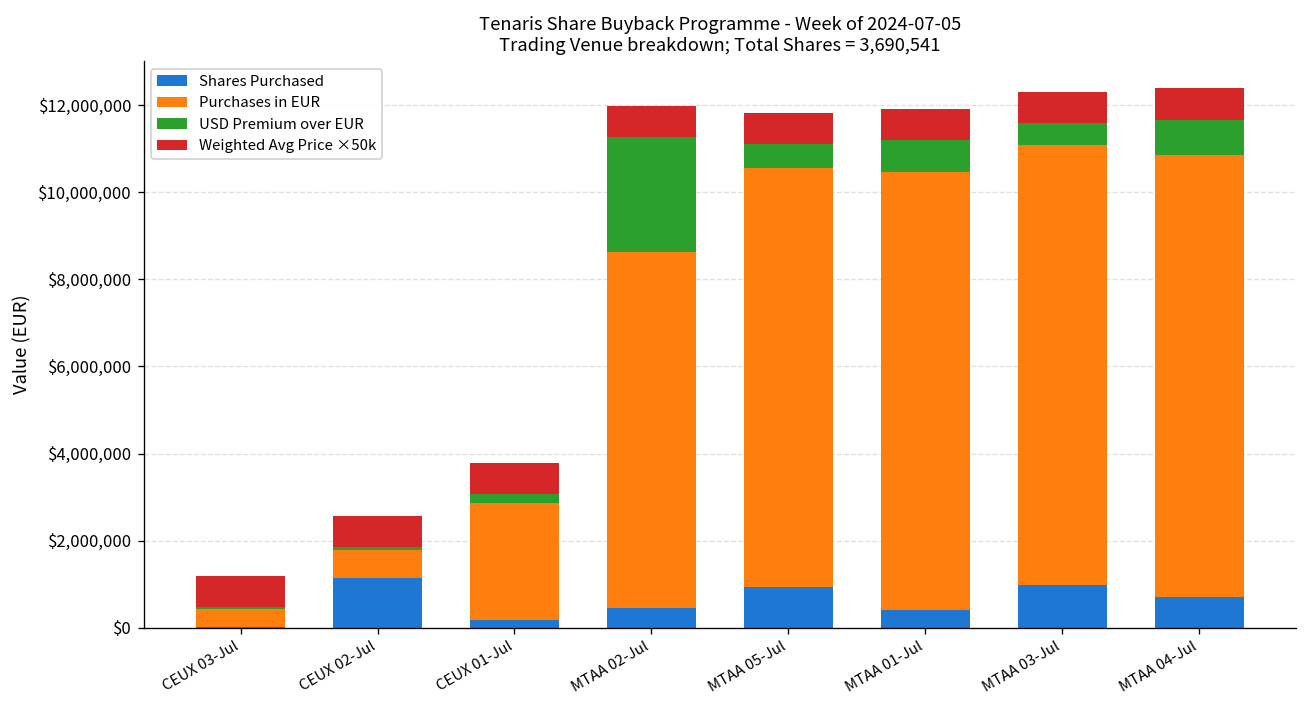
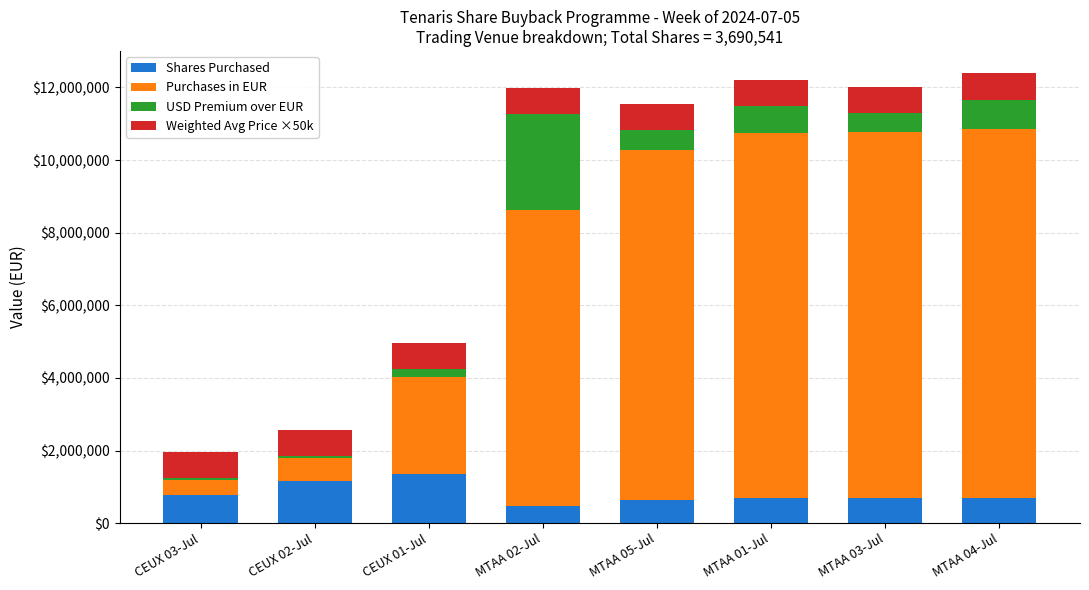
Shares Purchased, CEUX 03-Jul: $0 -> $800,000
Shares Purchased, CEUX 01-Jul: $200,000 -> $1,400,000
Shares Purchased, MTAA 05-Jul: $900,000 -> $700,000
Shares Purchased, MTAA 01-Jul: $400,000 -> $700,000
Shares Purchased, MTAA 03-Jul: $1,000,000 -> $700,000
